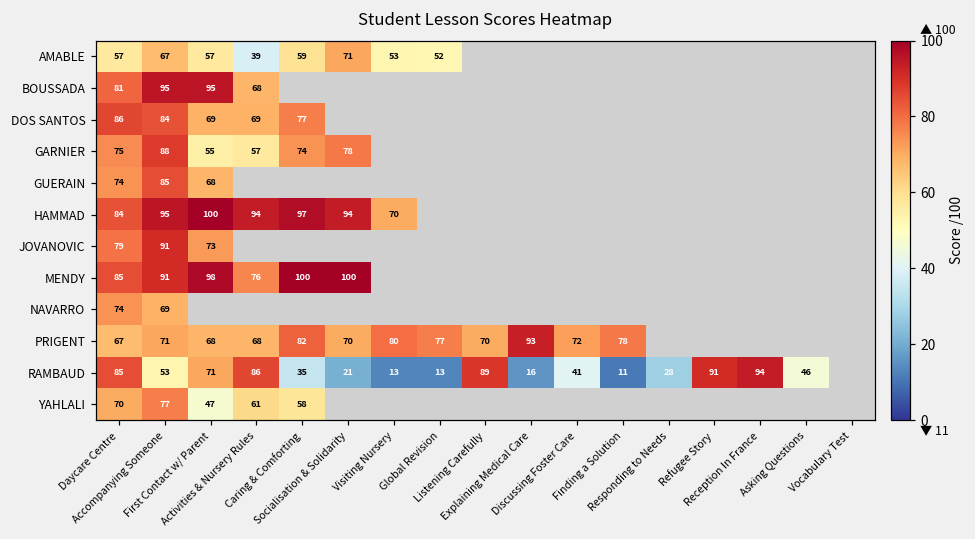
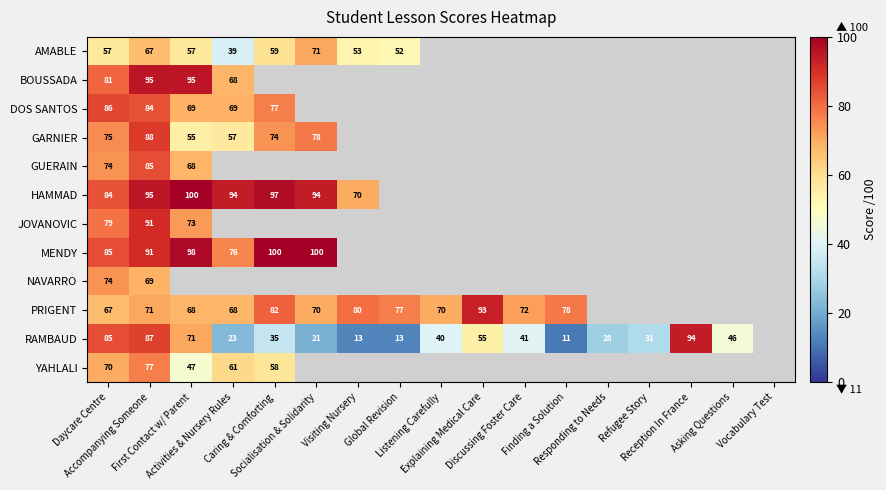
RAMBAUD, Accompanying Someone: 53 -> 87
RAMBAUD, Activities & Nursery Rules: 86 -> 23
RAMBAUD, Listening Carefully: 89 -> 40
RAMBAUD, Explaining Medical Care: 16 -> 55
RAMBAUD, Refugee Story: 91 -> 31
